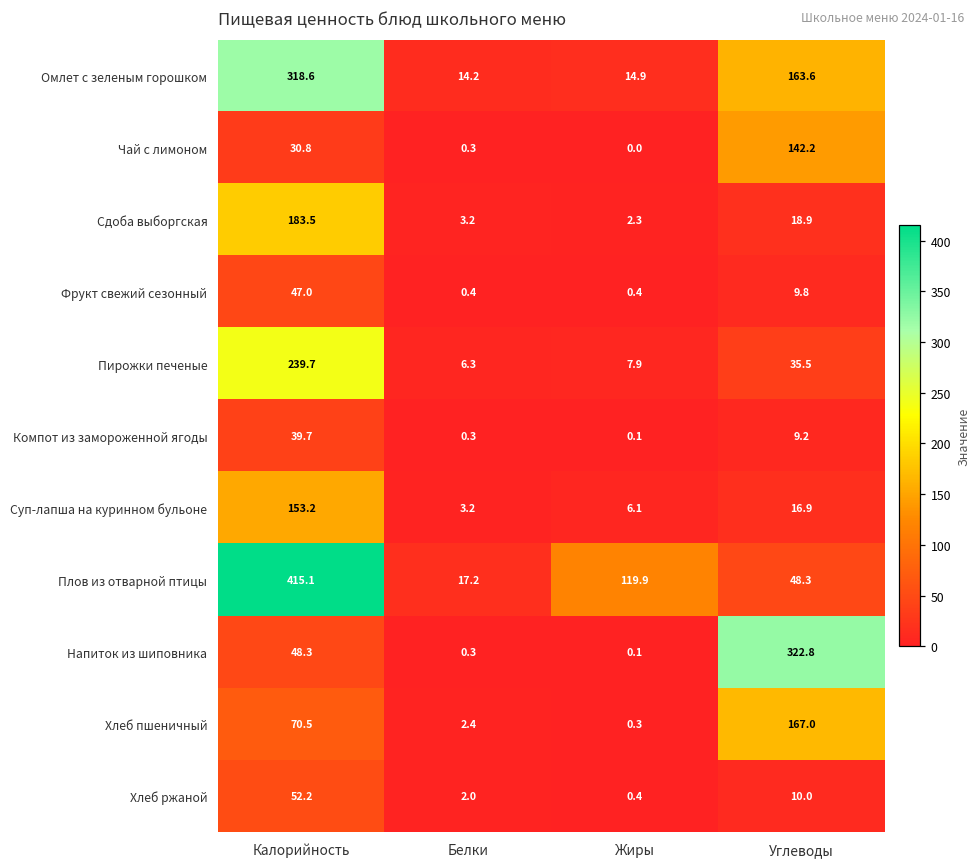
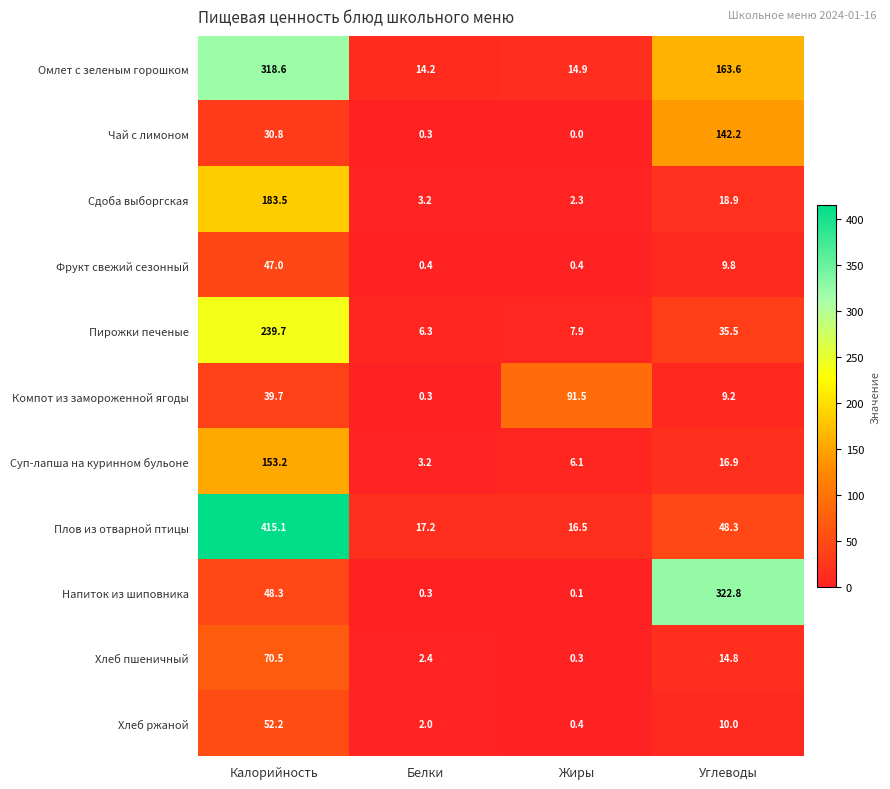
Компот из замороженной ягоды, Жиры: 0.1 -> 91.5
Плов из отварной птицы, Жиры: 119.9 -> 16.5
Хлеб пшеничный, Углеводы: 167.0 -> 14.8
